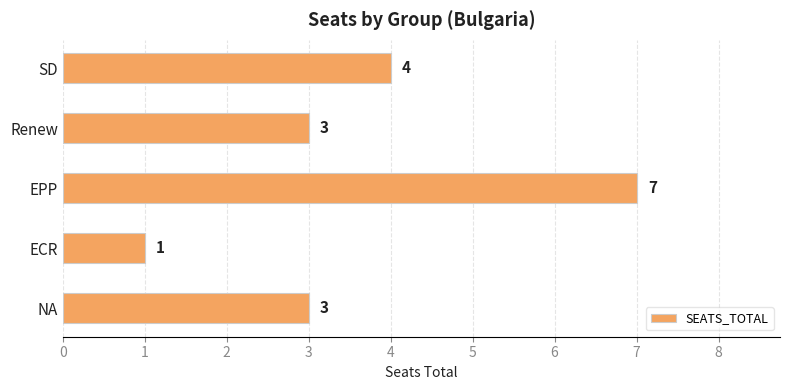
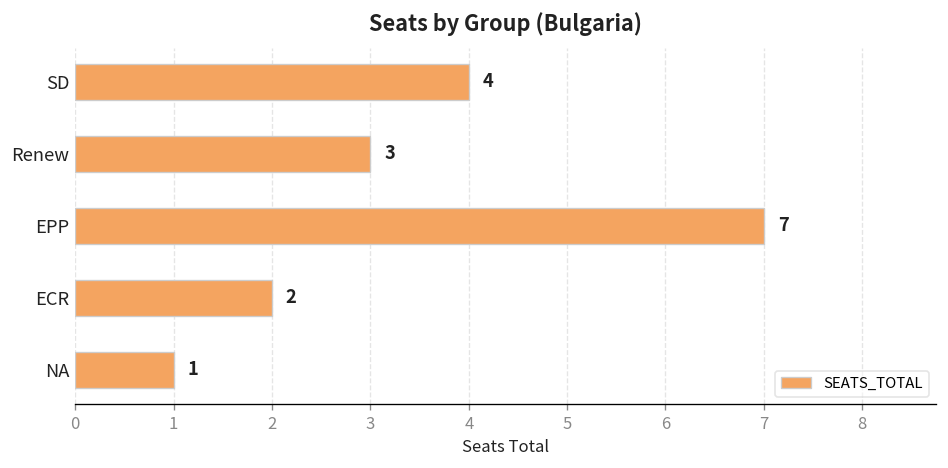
ECR: 1 -> 2
NA: 3 -> 1
